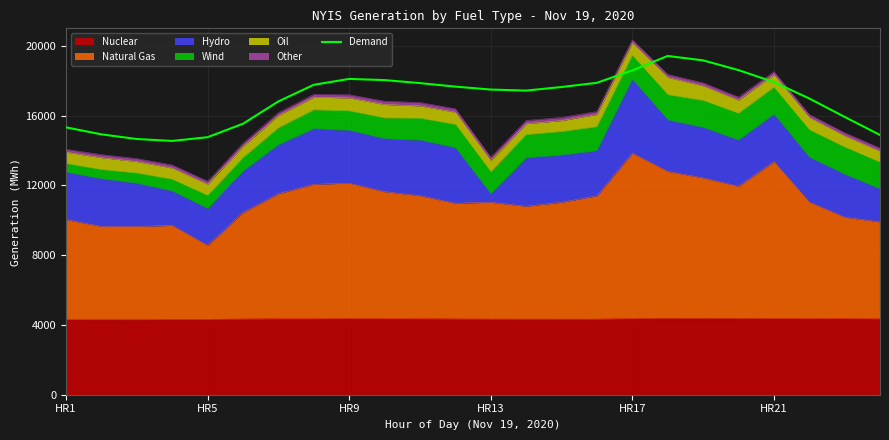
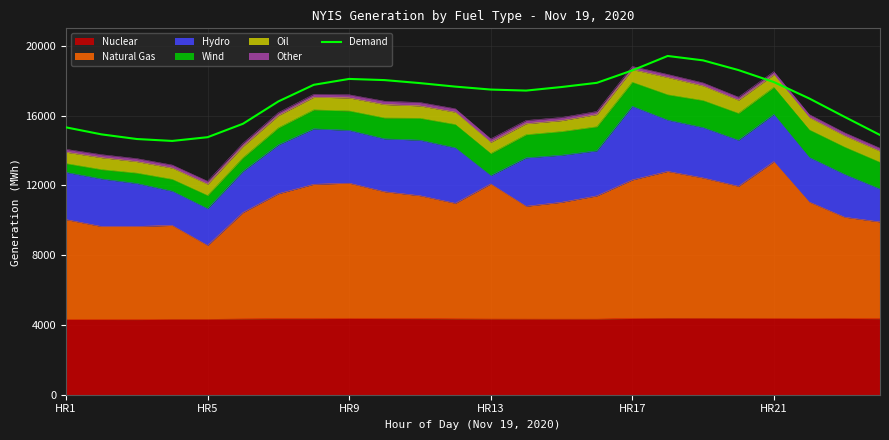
Natural Gas, HR13: 6700 -> 7700
Natural Gas, HR17: 9500 -> 7900
